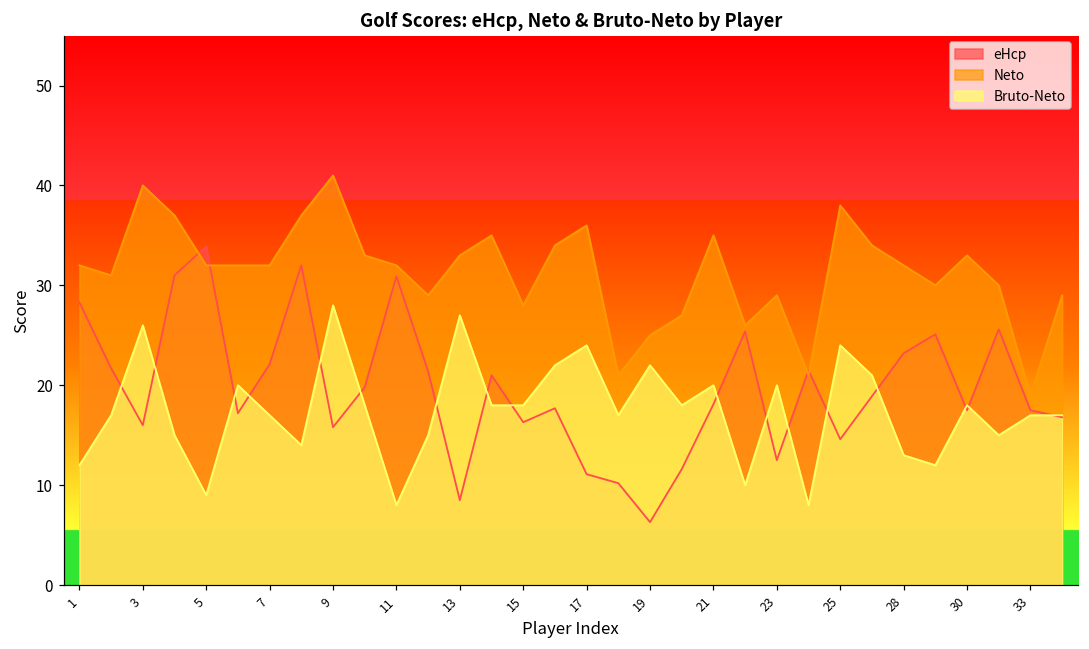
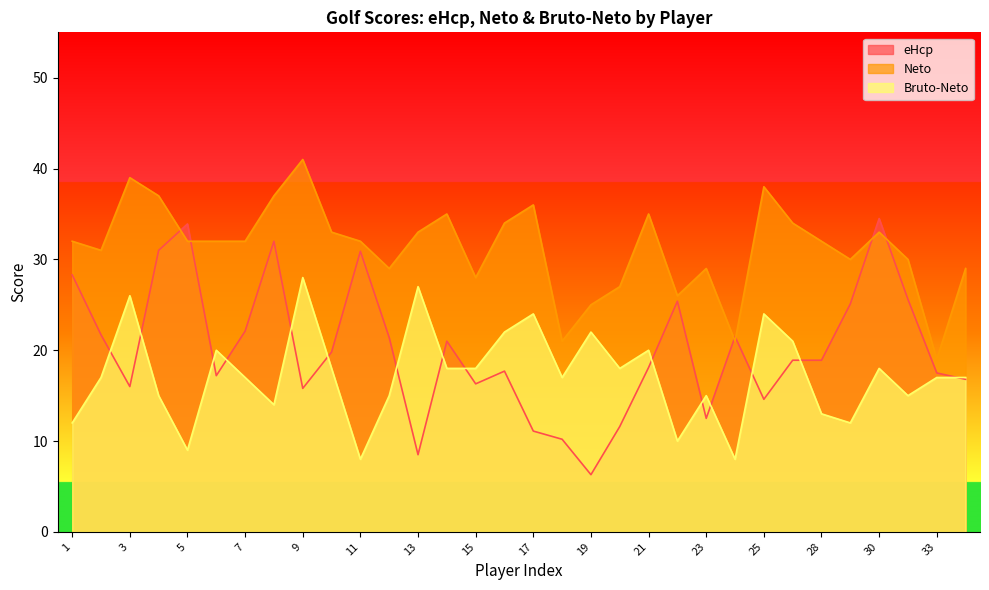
Neto, 3: 40 -> 39
Bruto-Neto, 23: 20 -> 15
eHcp, 28: 23 -> 19
eHcp, 30: 18 -> 35
